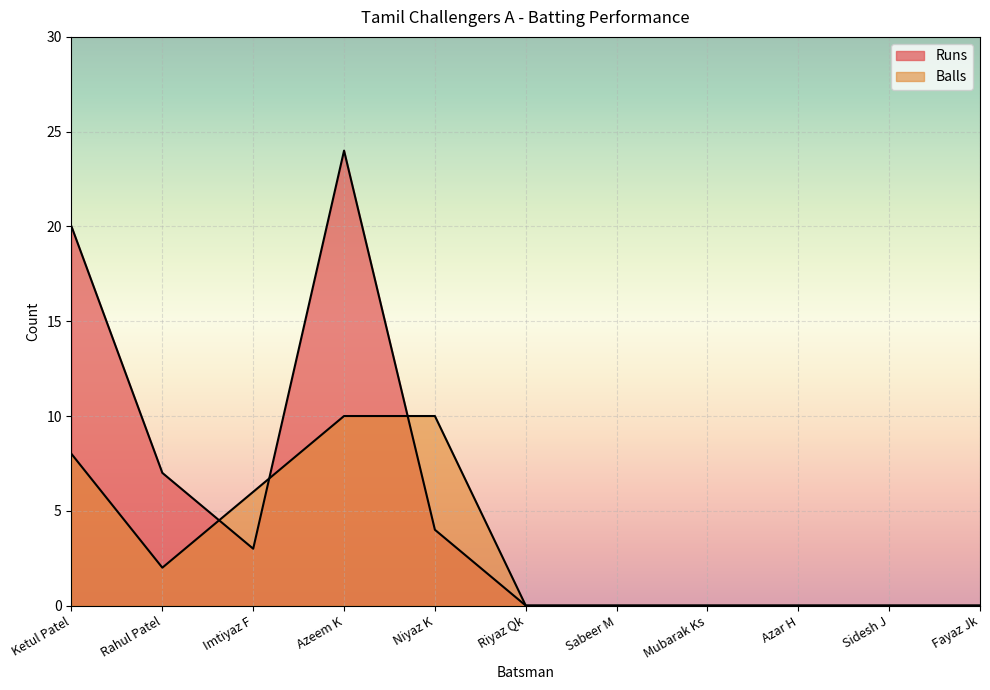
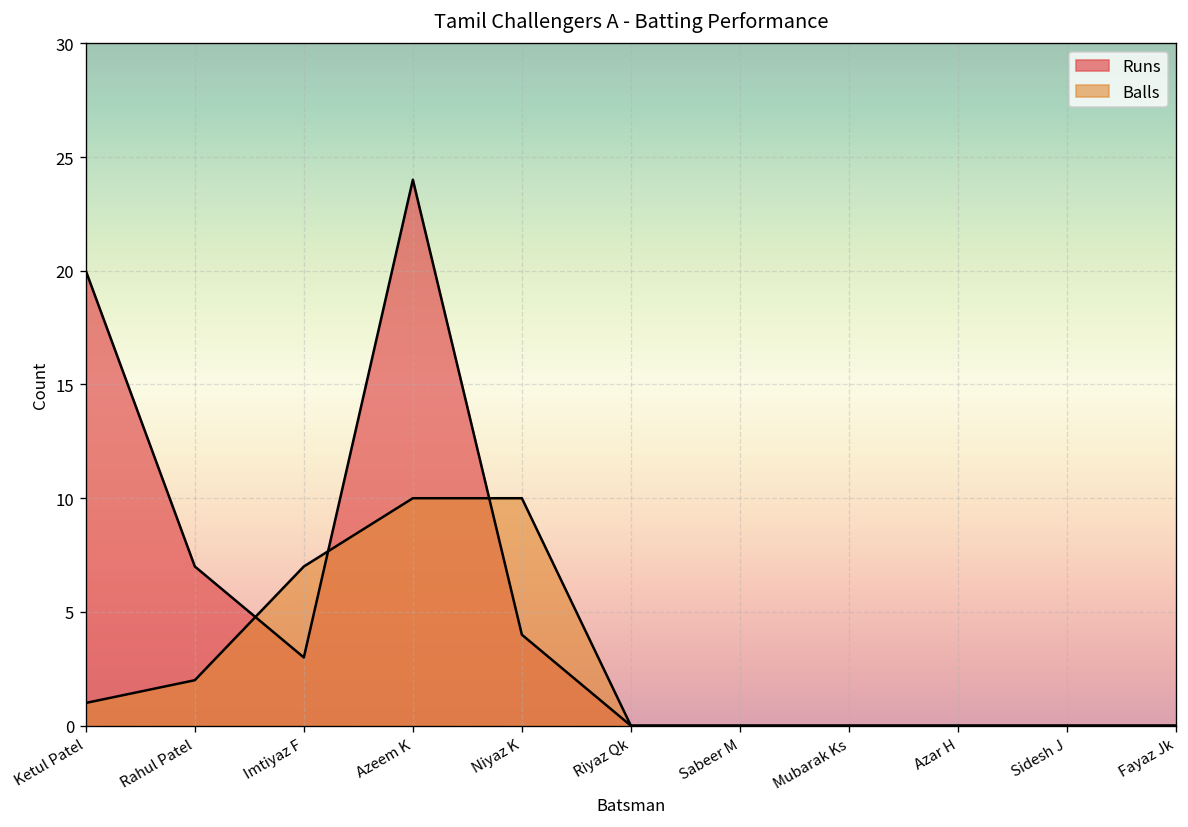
Balls, Ketul Patel: 8 -> 1
Balls, Imtiyaz F: 6 -> 7
